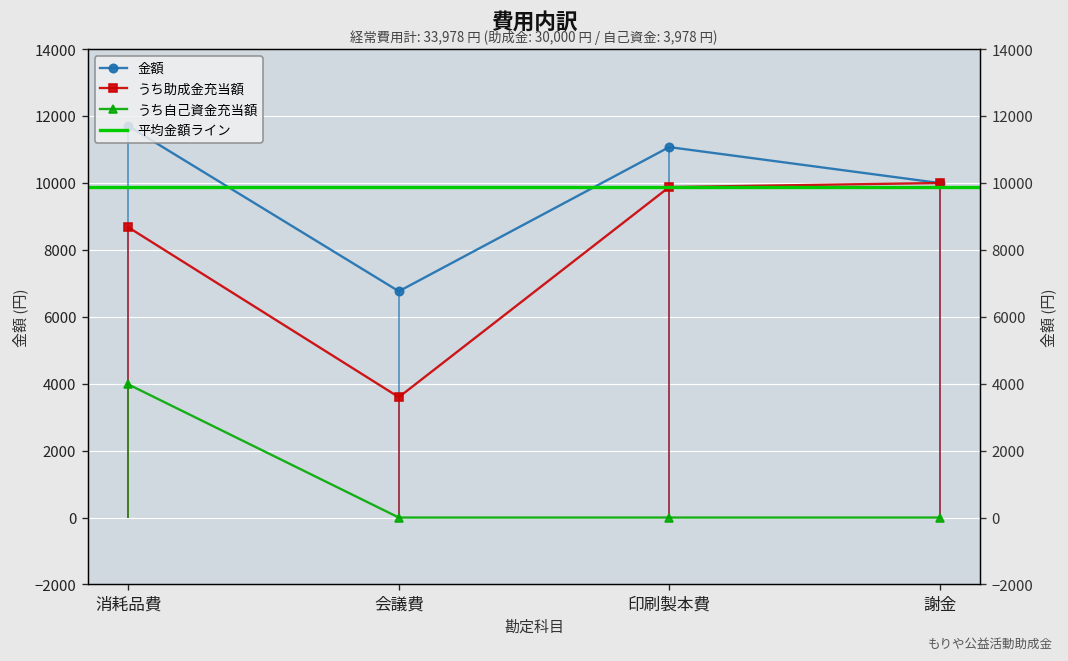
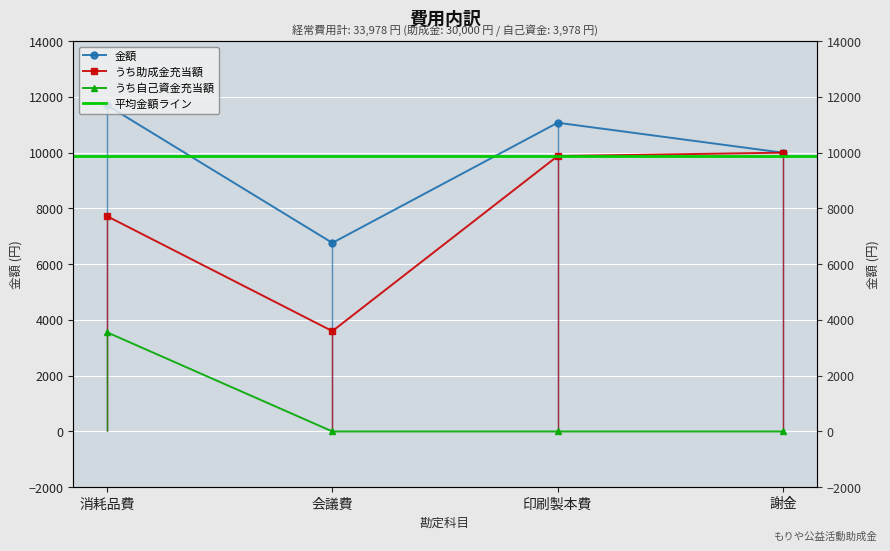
うち助成金充当額, 消耗品費: 8700 -> 7700
うち自己資金充当額, 消耗品費: 4000 -> 3600
